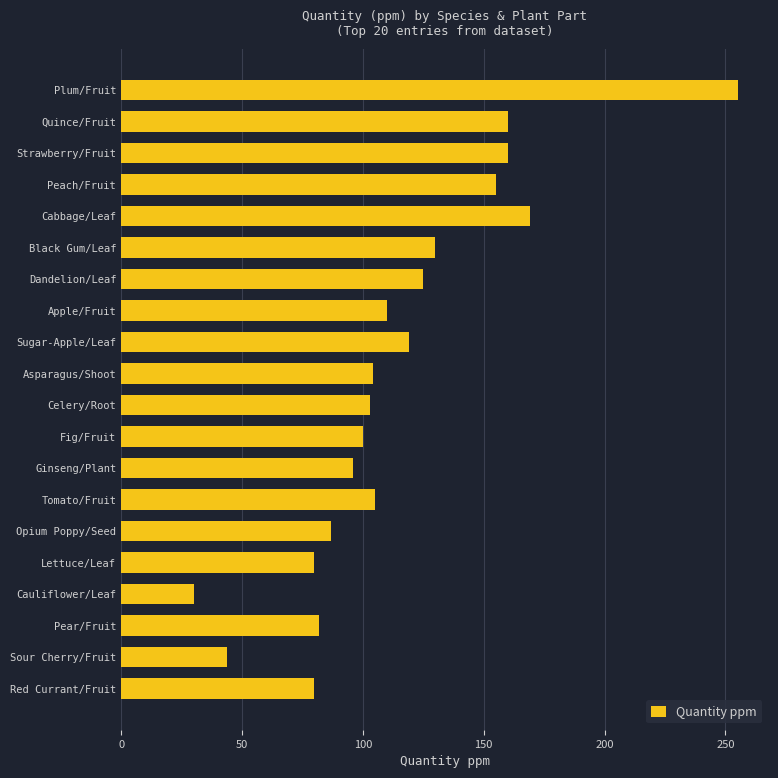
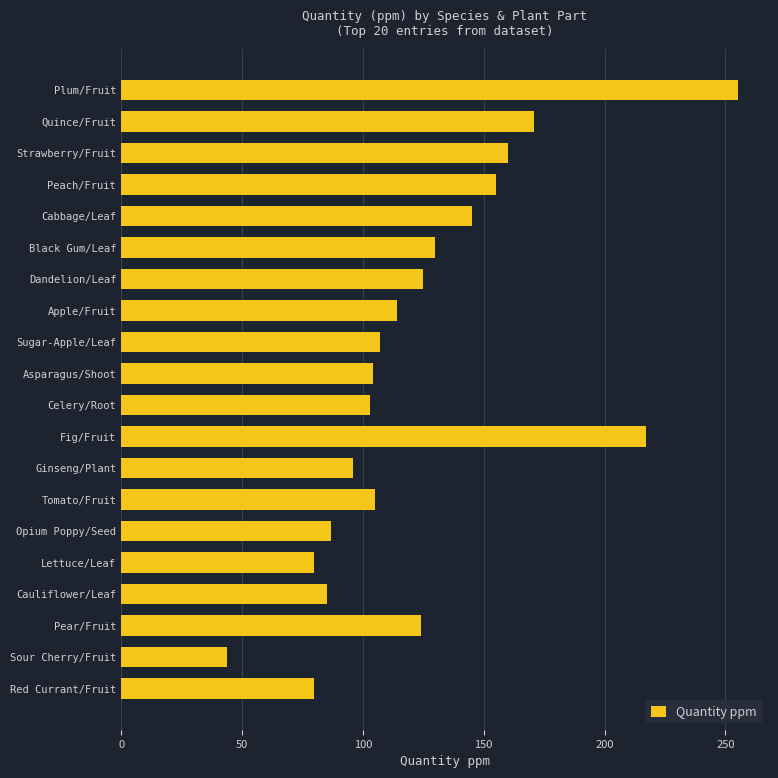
Quince/Fruit: 160 -> 171
Cabbage/Leaf: 169 -> 145
Apple/Fruit: 110 -> 114
Sugar-Apple/Leaf: 119 -> 107
Fig/Fruit: 100 -> 217
Cauliflower/Leaf: 30 -> 85
Pear/Fruit: 82 -> 124
